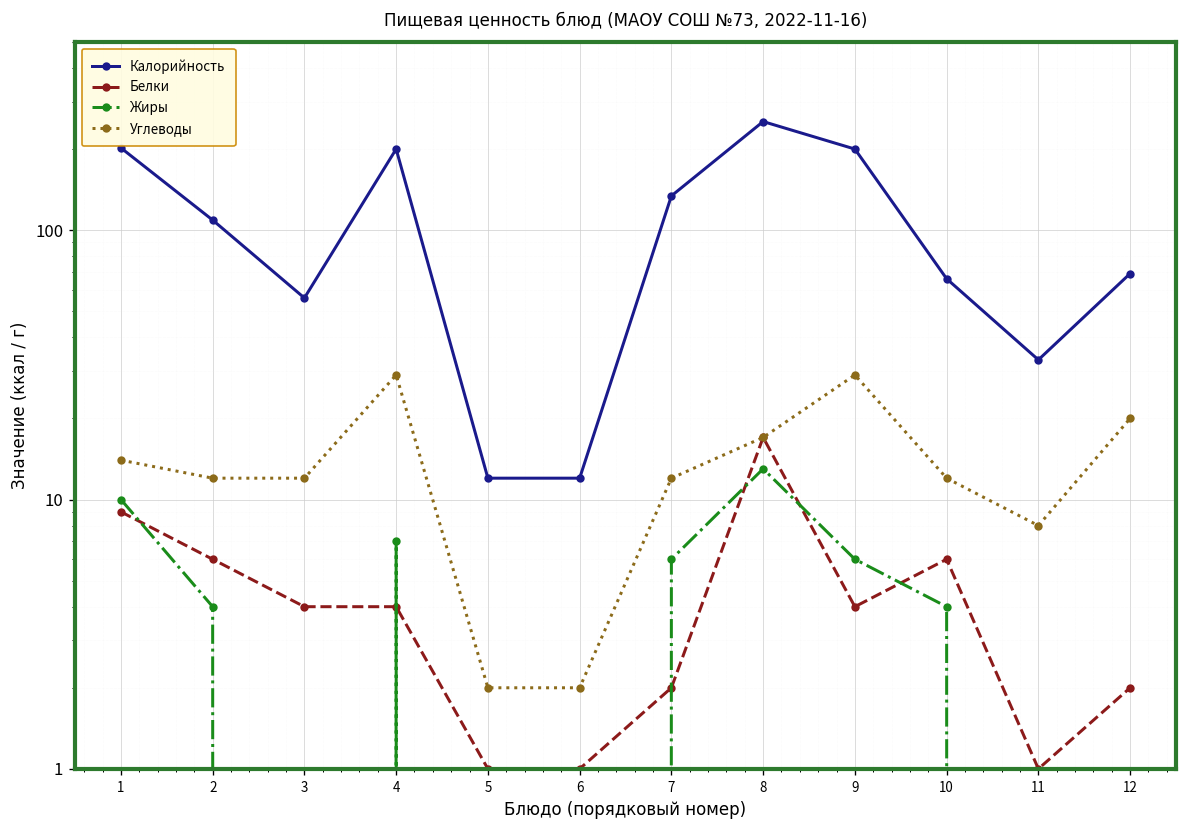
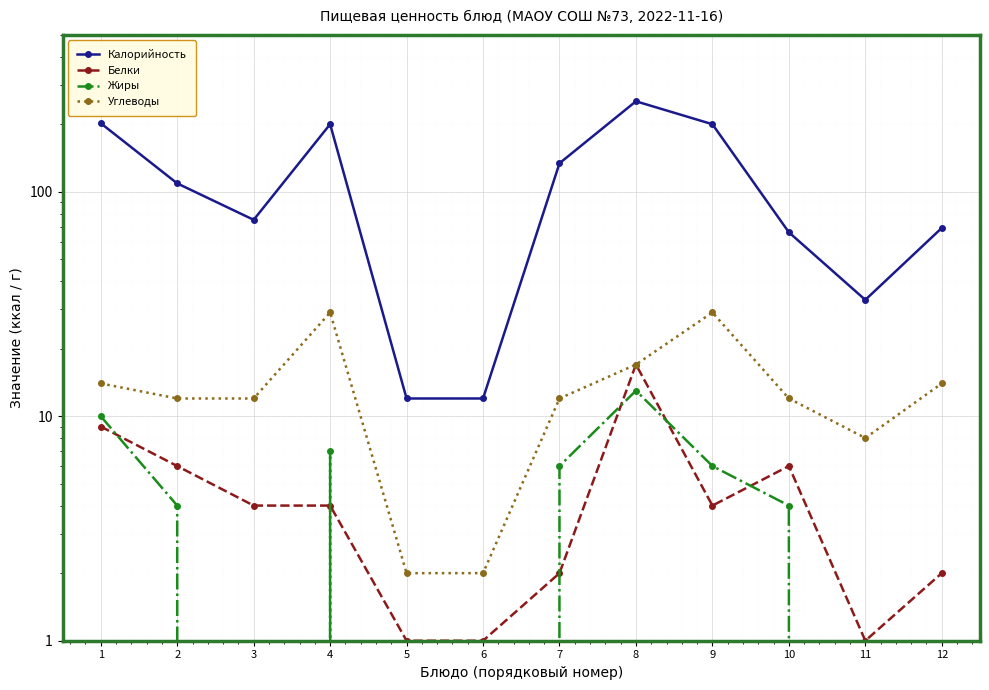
Калорийность, 3: 56 -> 75
Углеводы, 12: 20 -> 14
